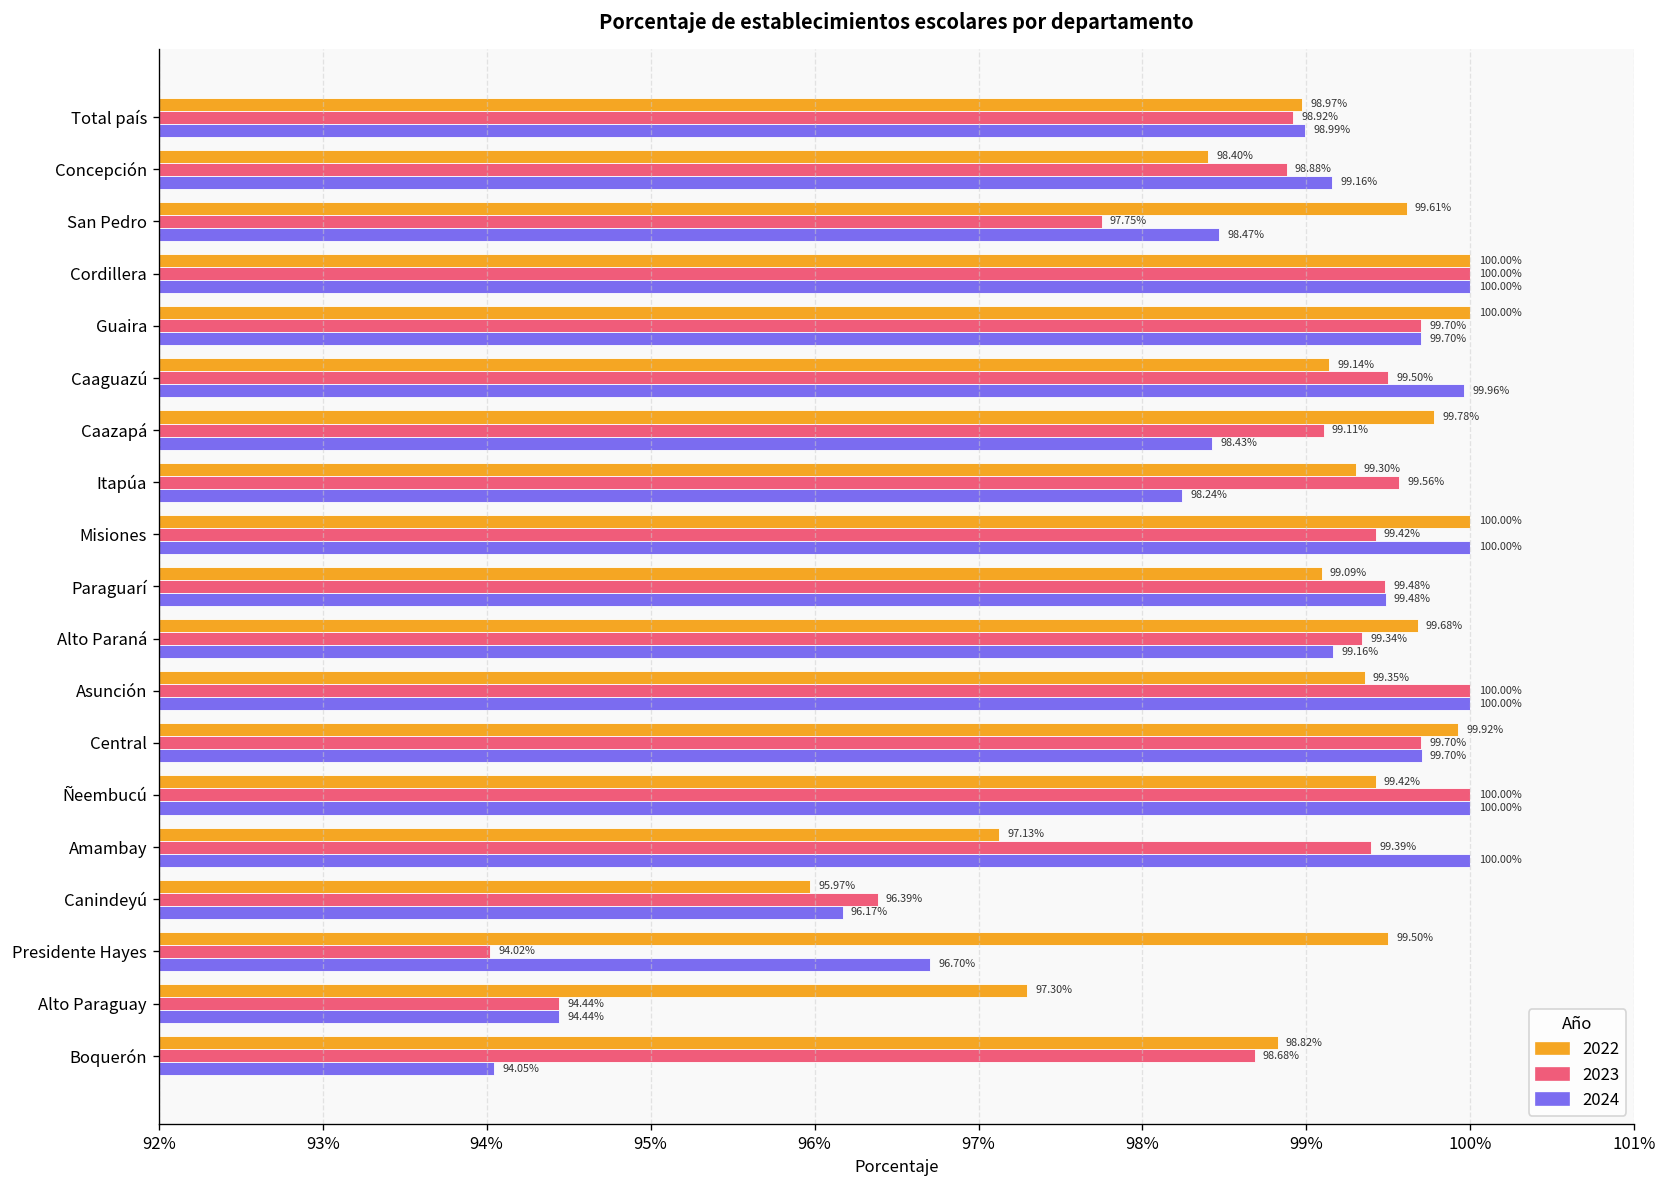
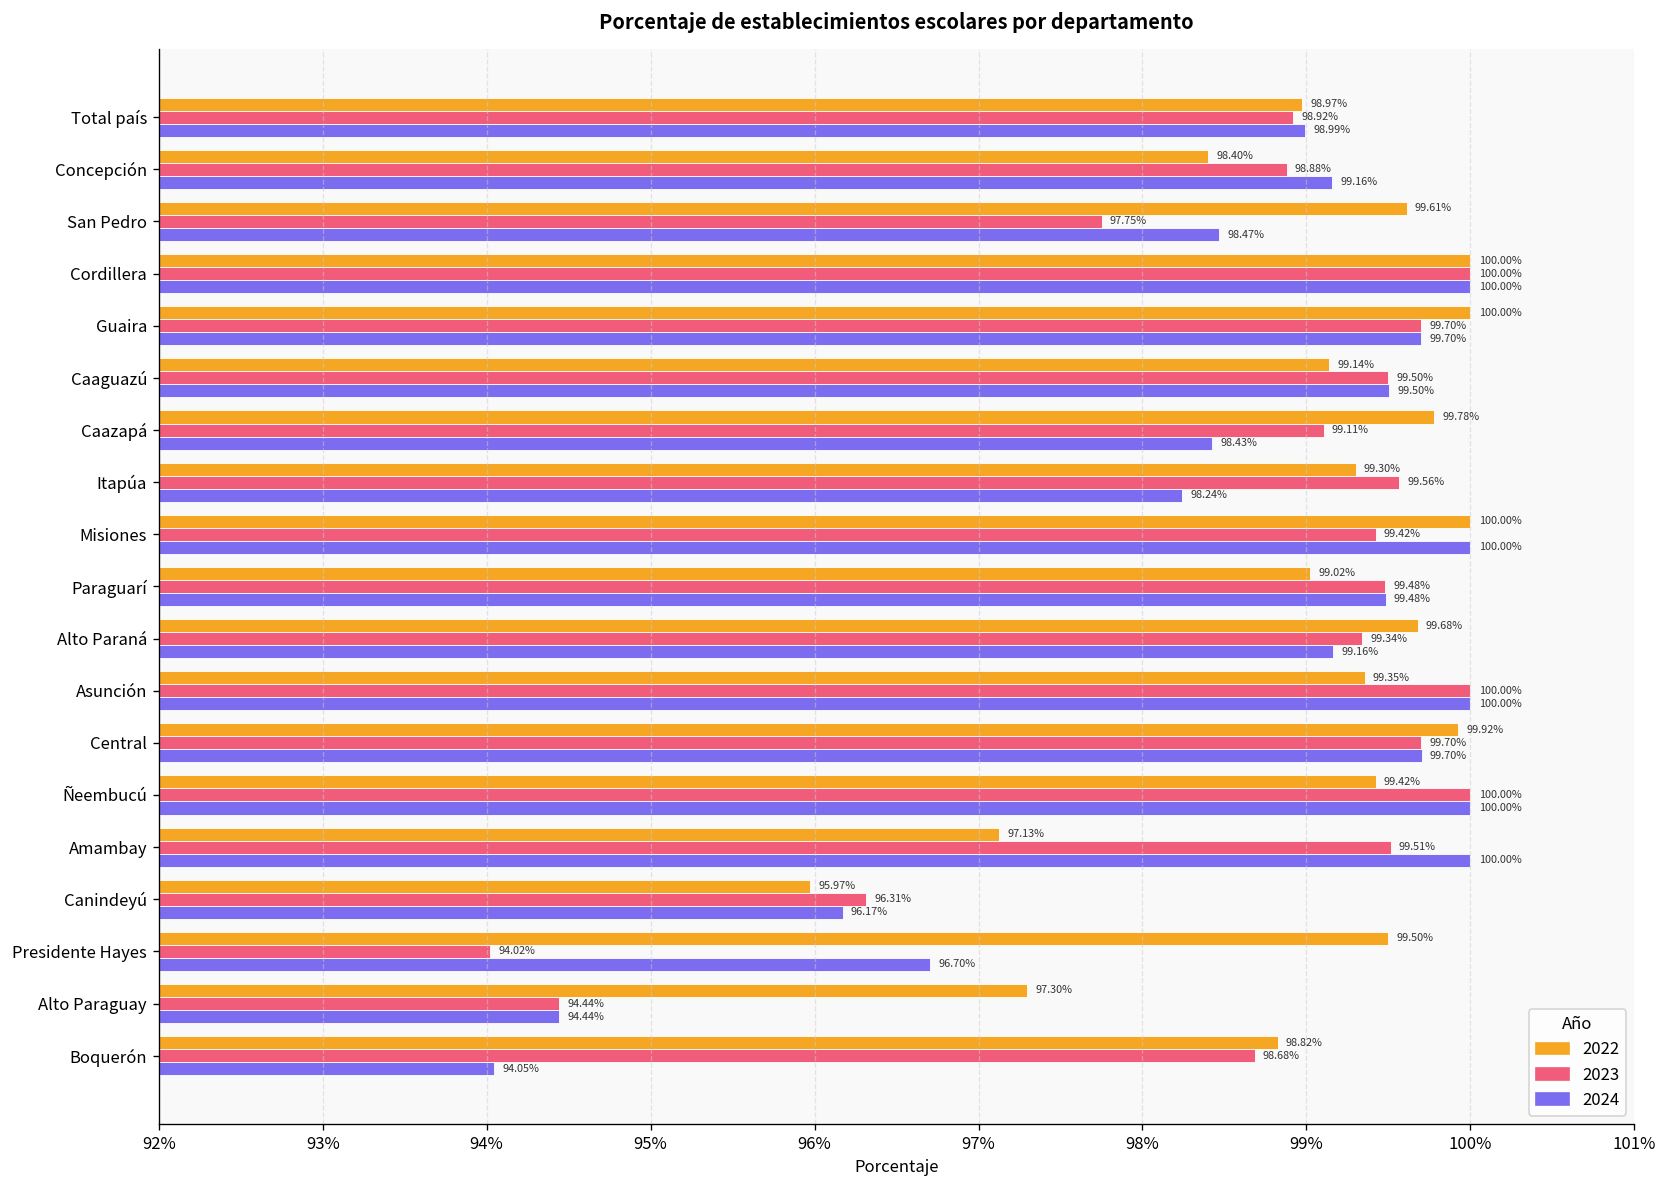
2024, Caaguazú: 99.96% -> 99.50%
2022, Paraguarí: 99.09% -> 99.02%
2023, Amambay: 99.39% -> 99.51%
2023, Canindeyú: 96.39% -> 96.31%
